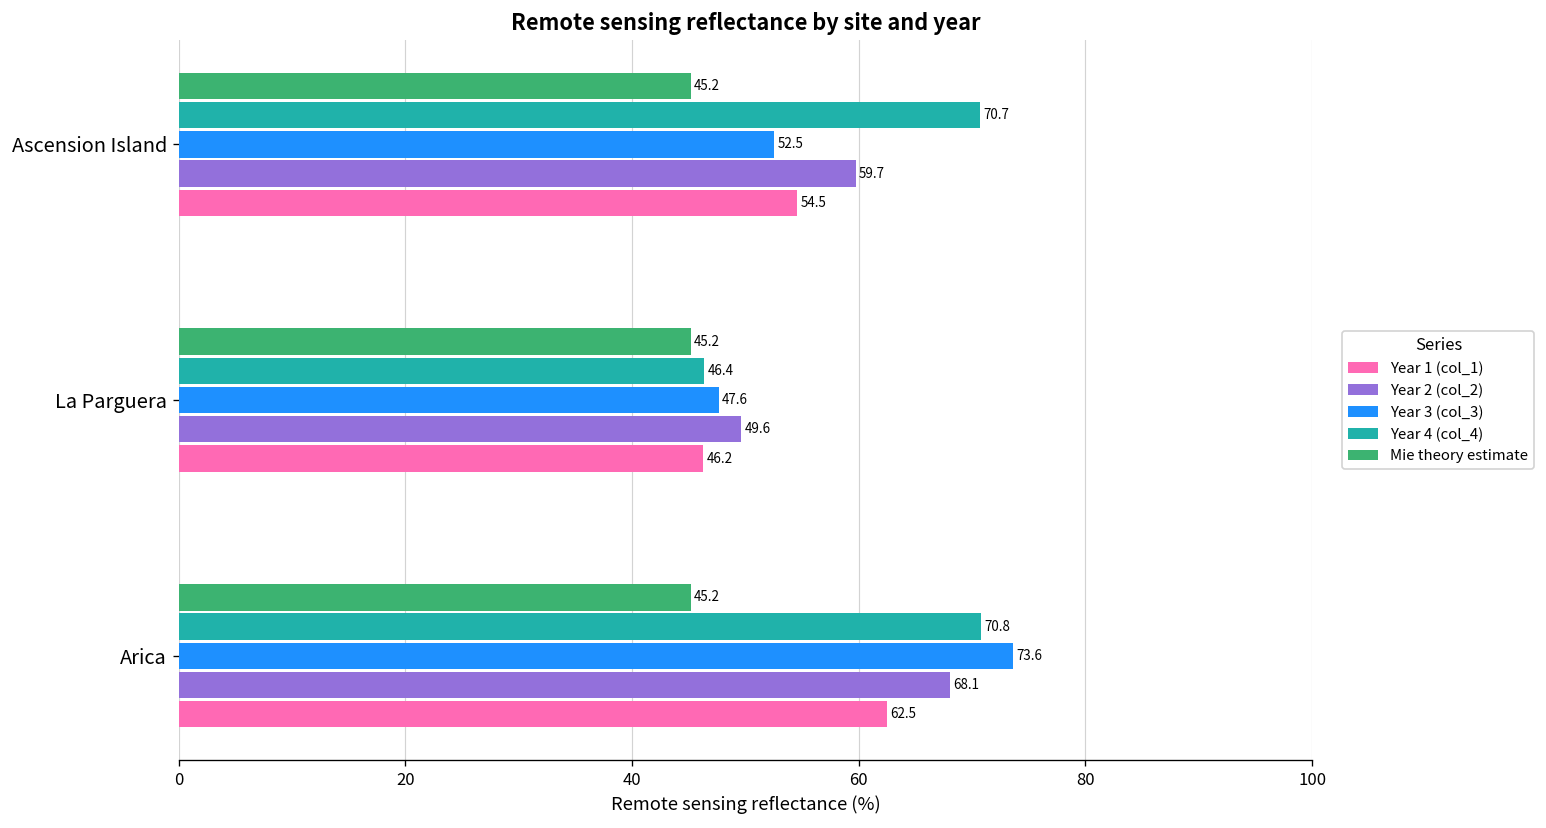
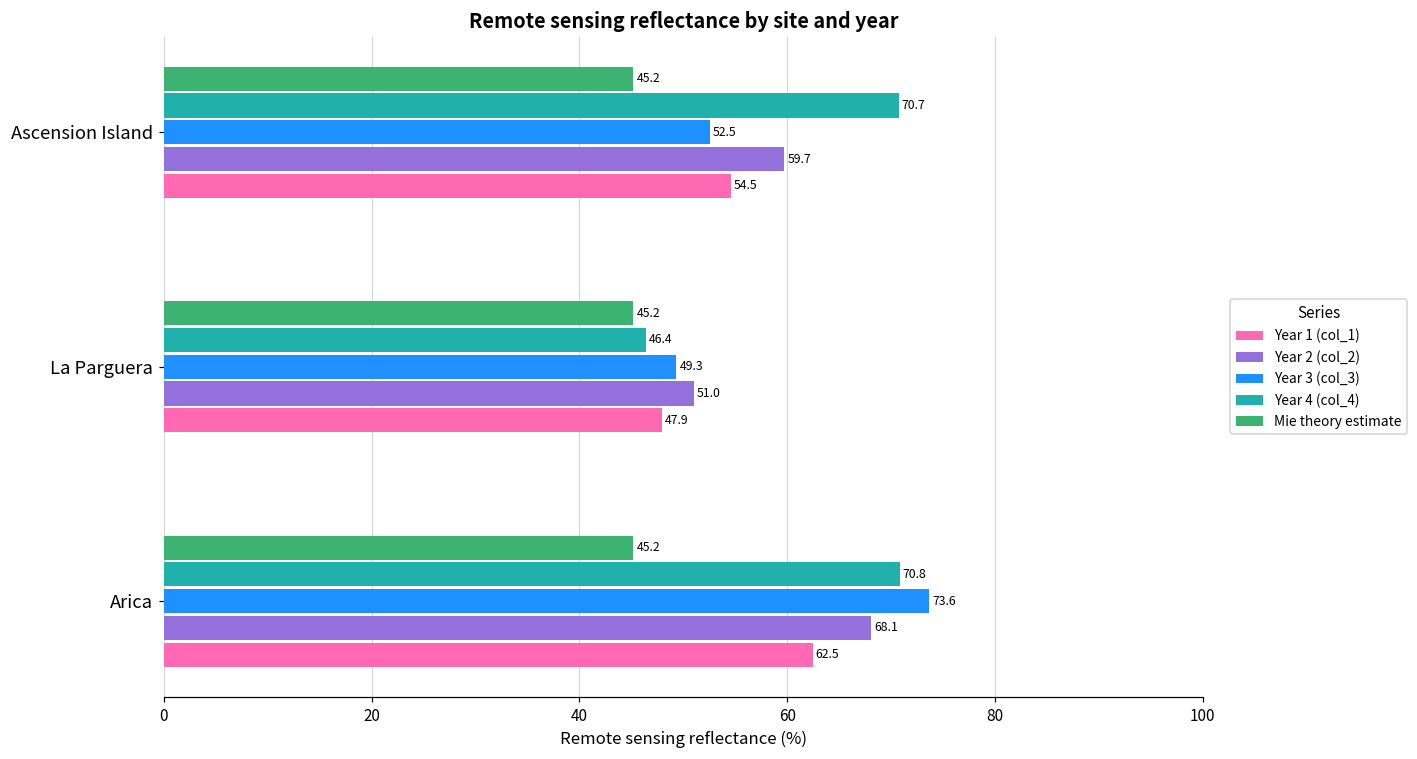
Year 3 (col_3), La Parguera: 47.6 -> 49.3
Year 2 (col_2), La Parguera: 49.6 -> 51.0
Year 1 (col_1), La Parguera: 46.2 -> 47.9
